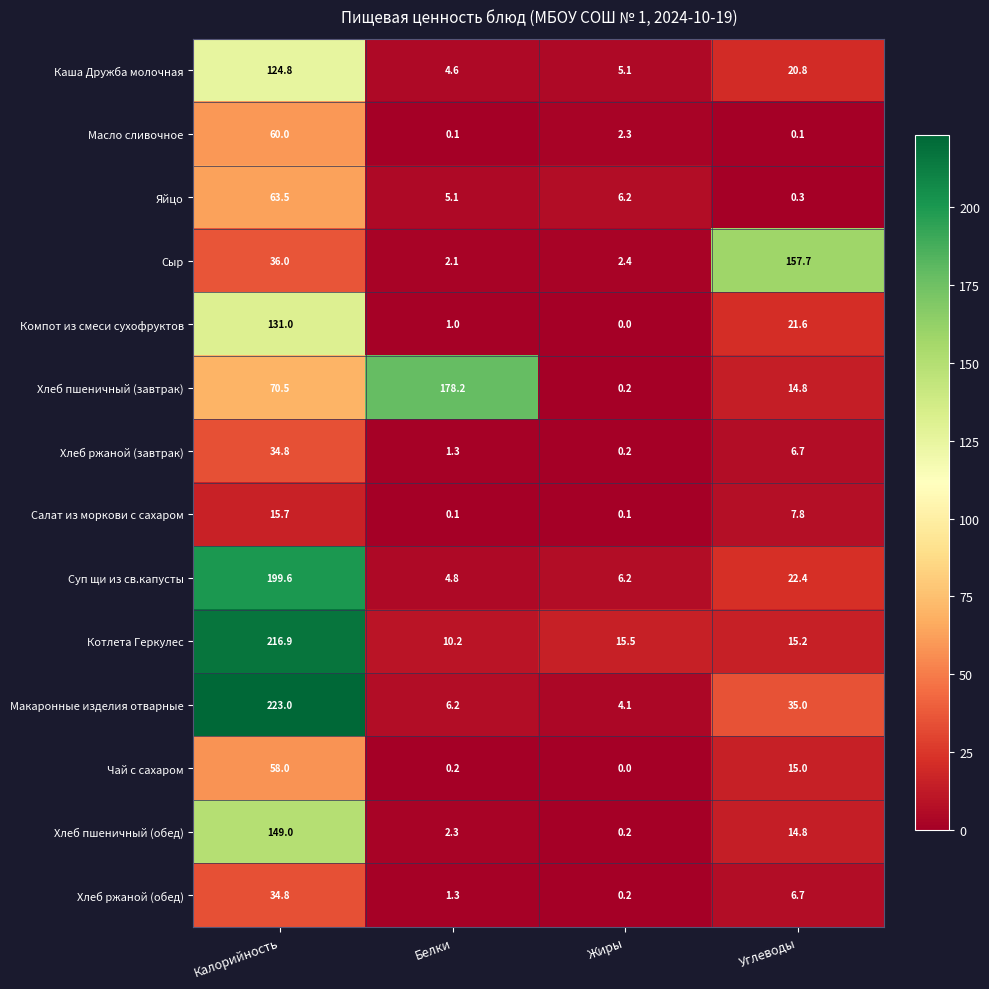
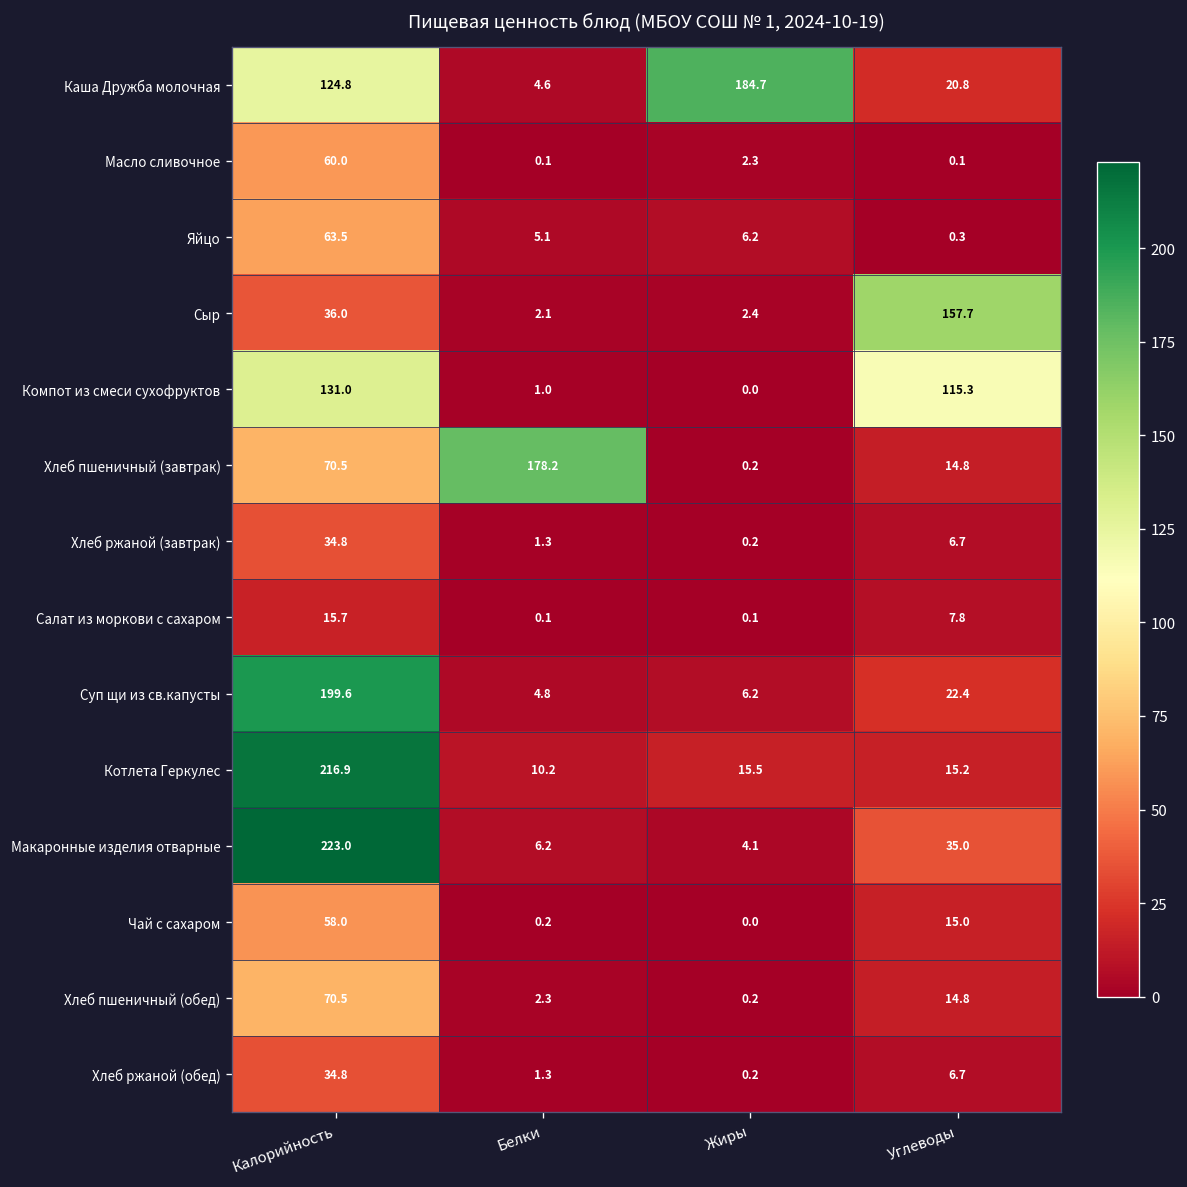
Каша Дружба молочная, Жиры: 5.1 -> 184.7
Компот из смеси сухофруктов, Углеводы: 21.6 -> 115.3
Хлеб пшеничный (обед), Калорийность: 149.0 -> 70.5
